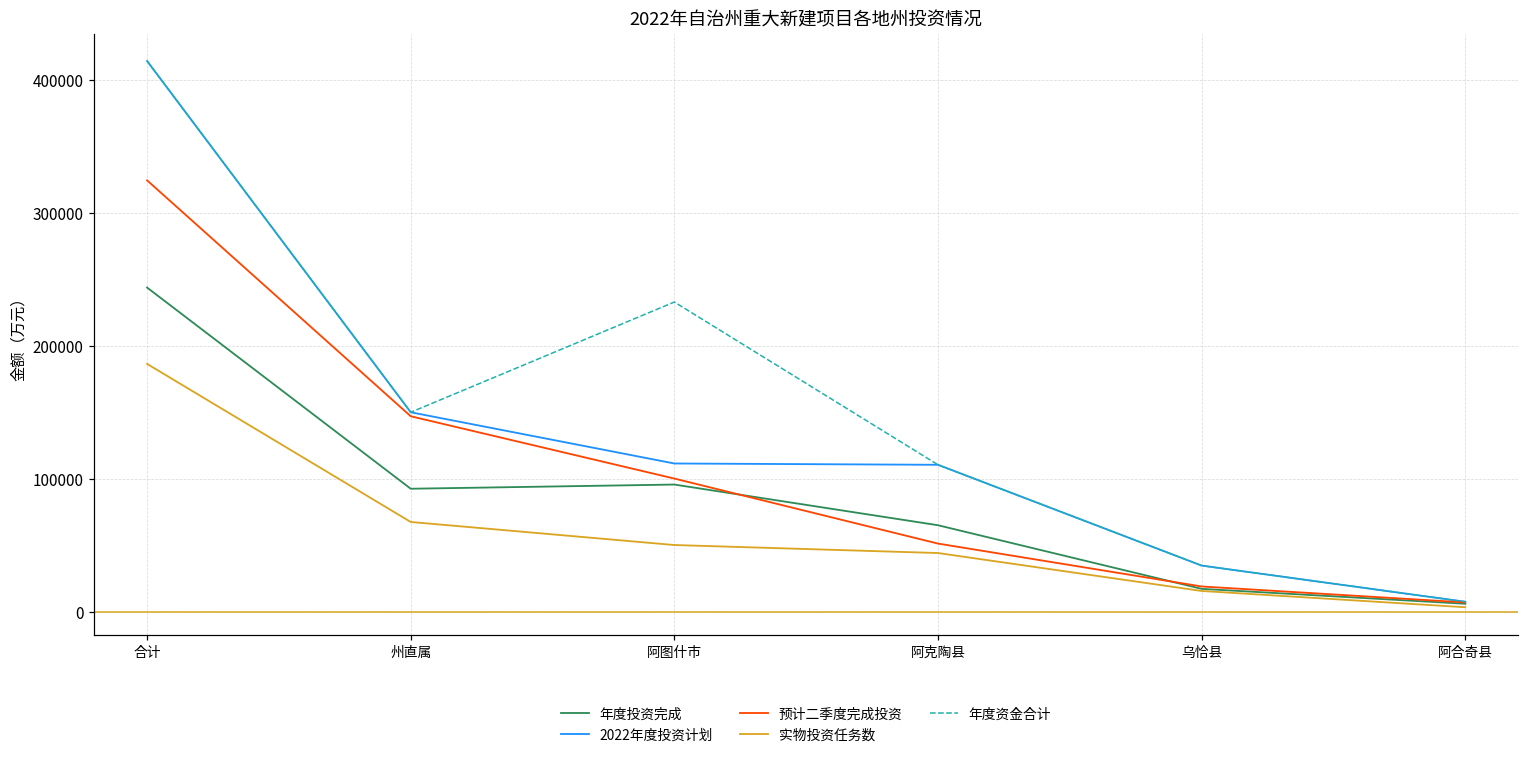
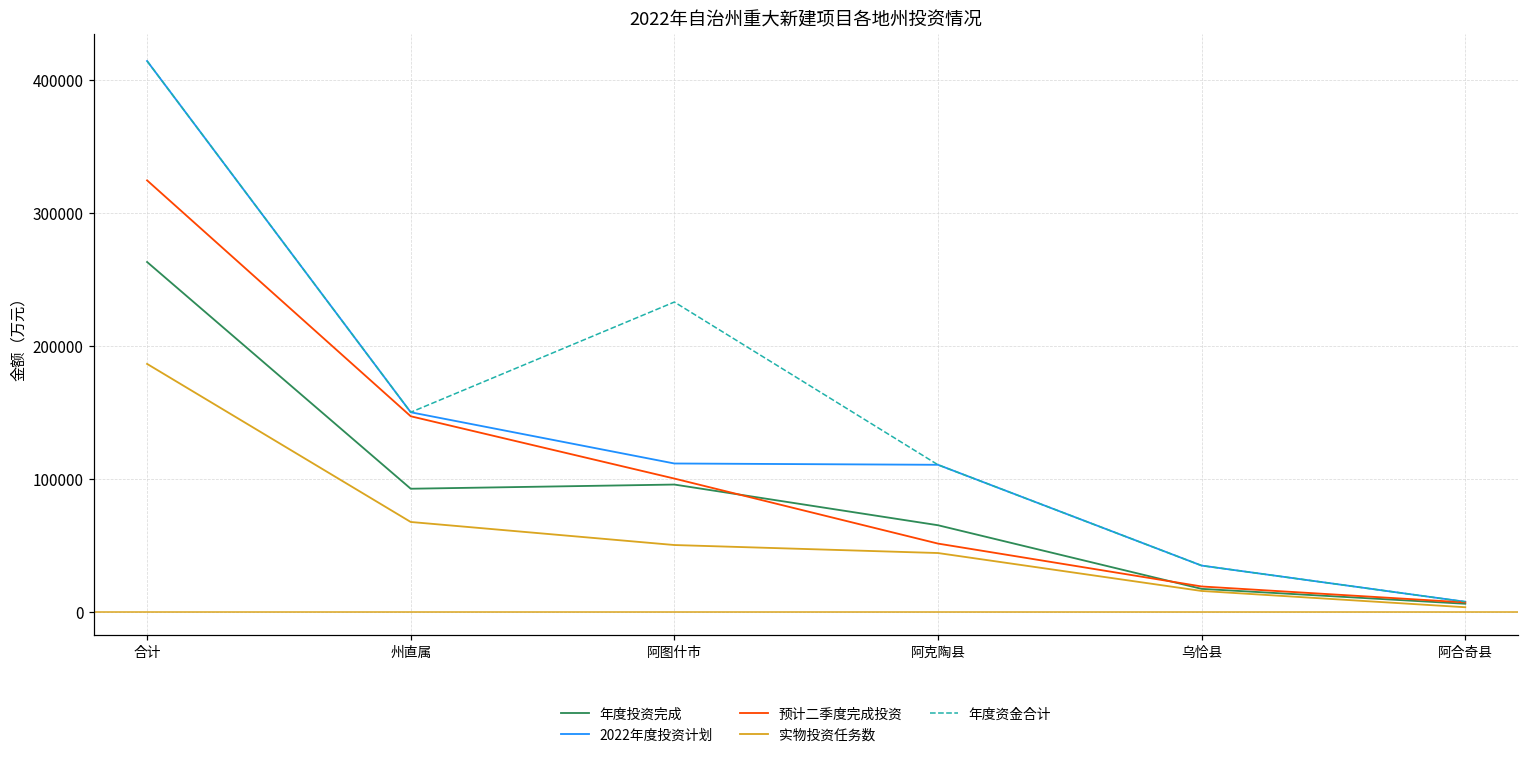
年度投资完成, 合计: 244000 -> 263000
